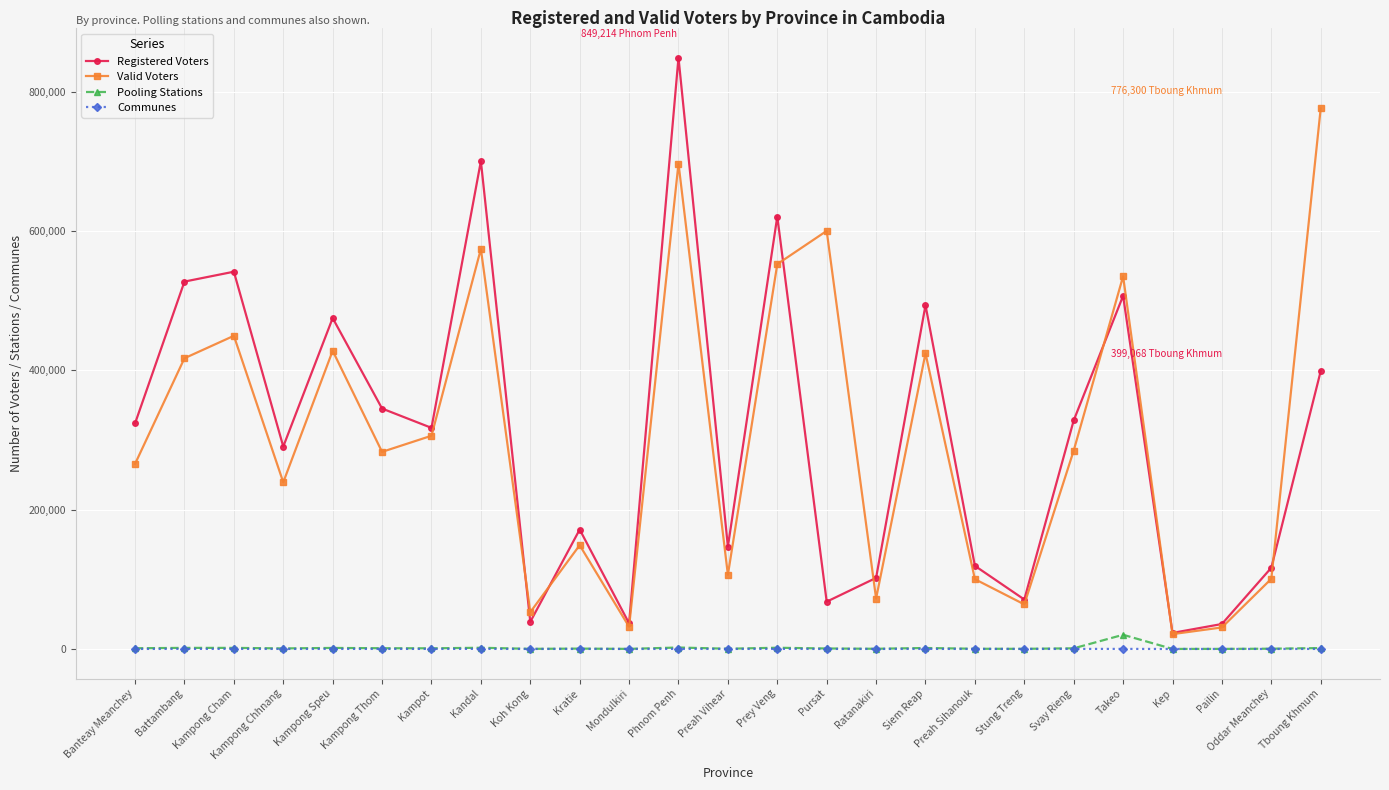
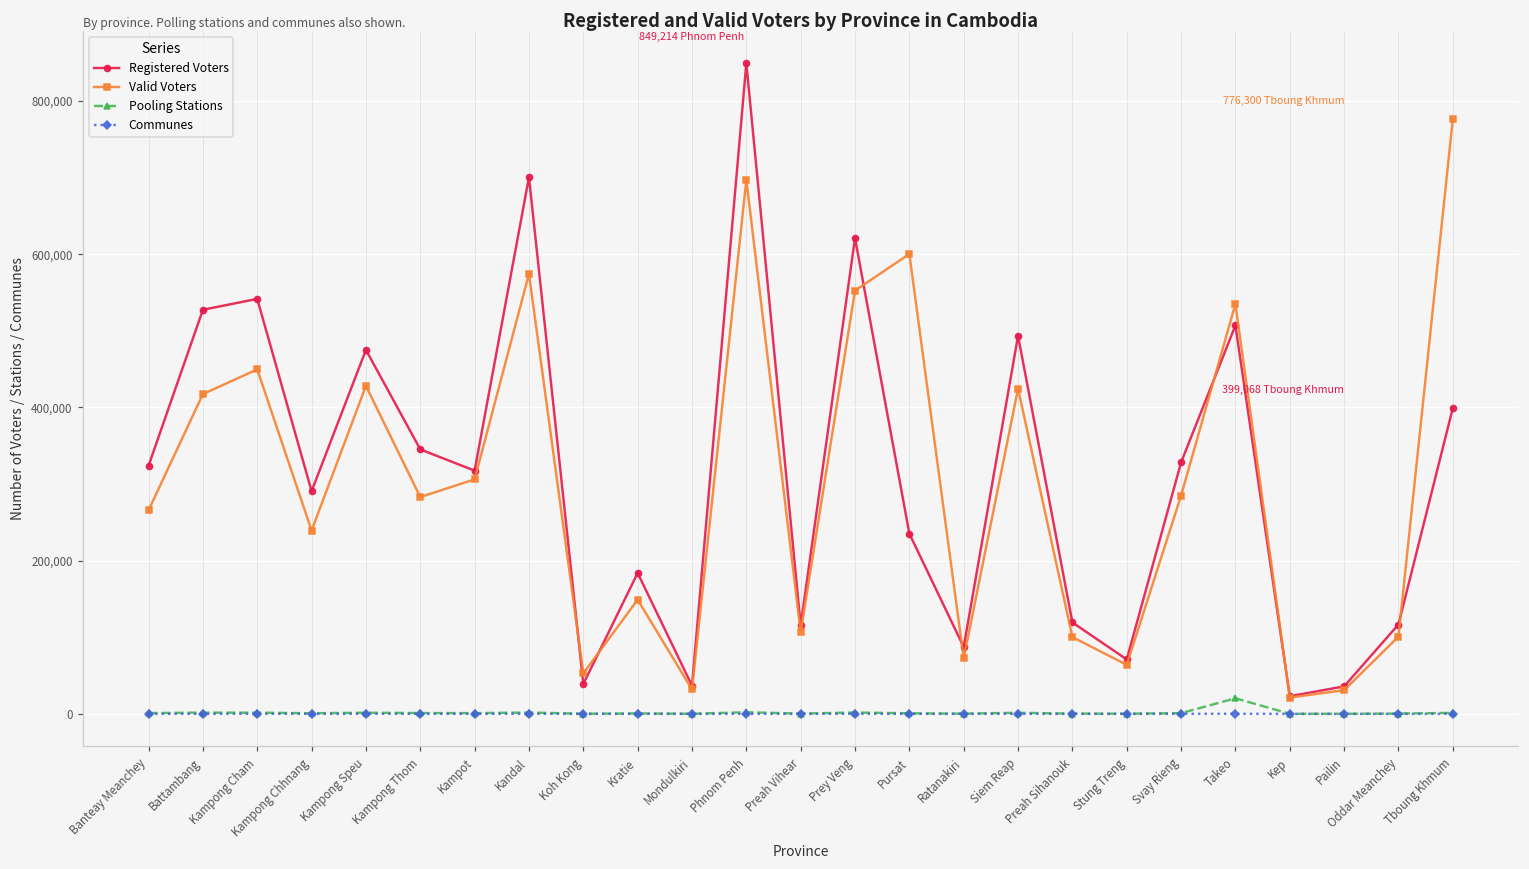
Registered Voters, Kratie: 170,000 -> 180,000
Registered Voters, Preah Vihear: 150,000 -> 120,000
Registered Voters, Pursat: 70,000 -> 240,000
Registered Voters, Ratanakiri: 100,000 -> 90,000
